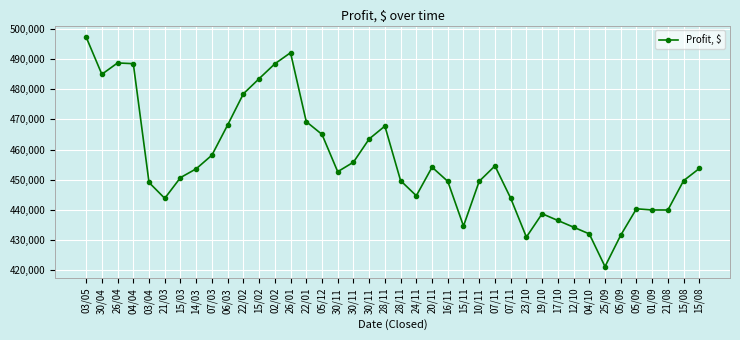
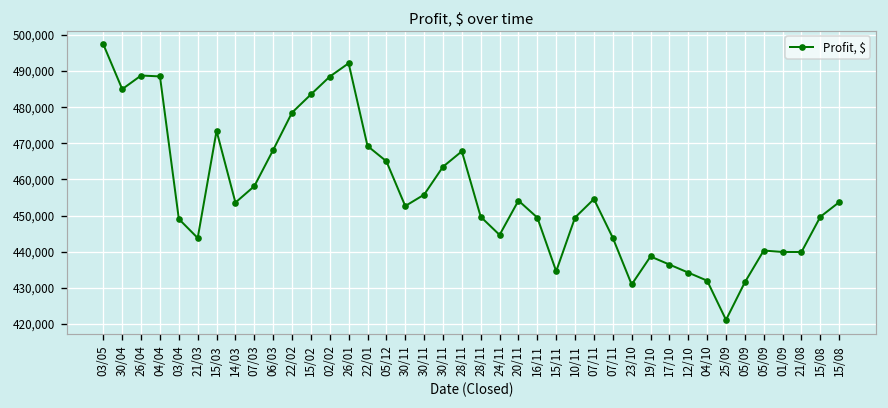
15/03: 451,000 -> 473,000
